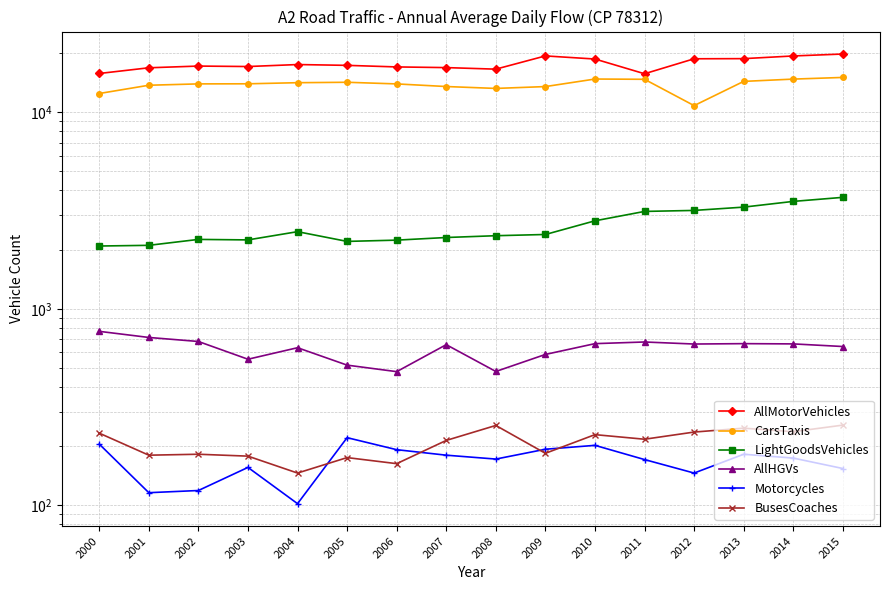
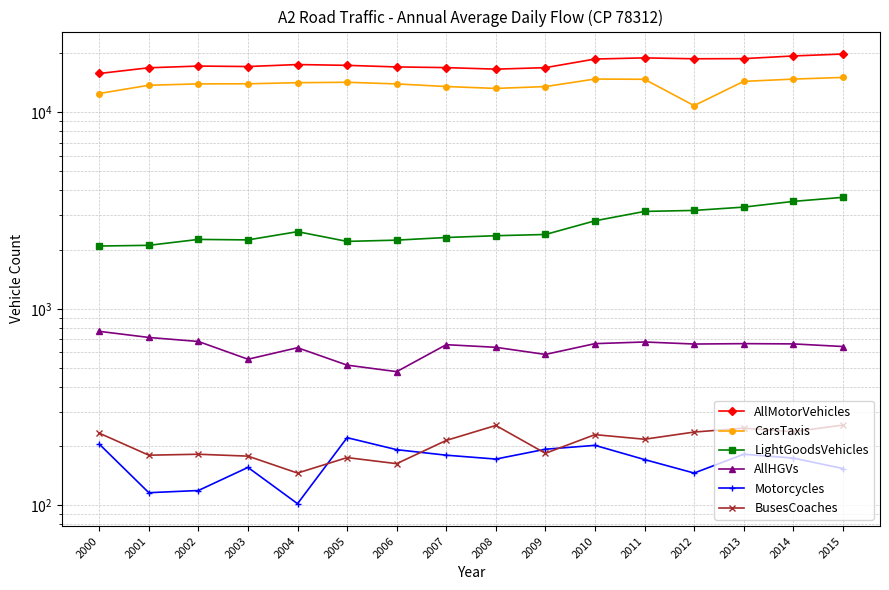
AllHGVs, 2008: 480 -> 640
AllMotorVehicles, 2009: 19000 -> 17000
AllMotorVehicles, 2011: 16000 -> 19000
